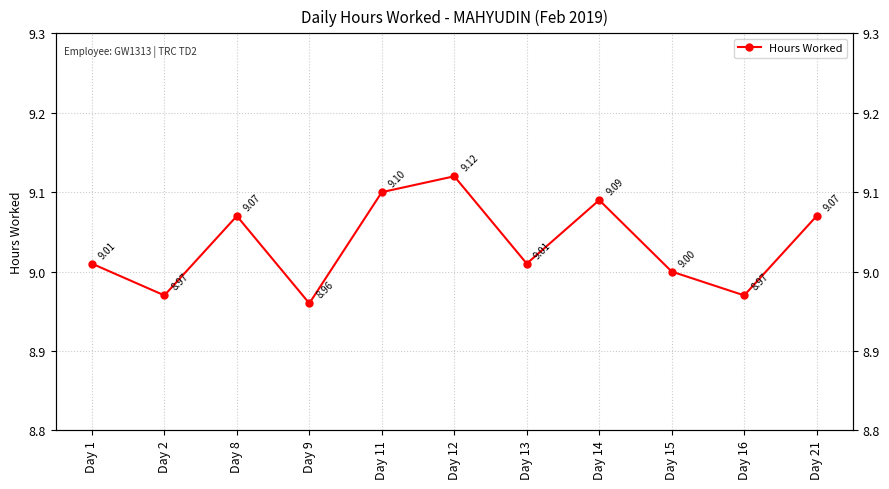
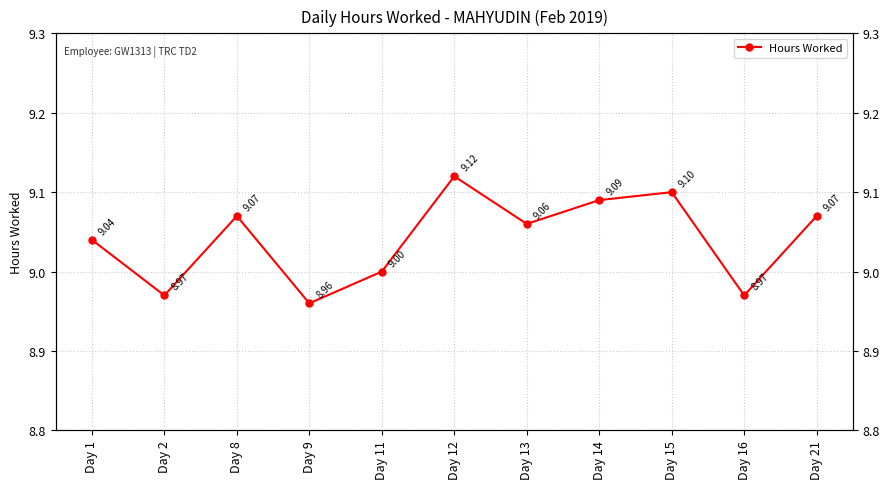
Day 1: 9.01 -> 9.04
Day 11: 9.10 -> 9.00
Day 13: 9.01 -> 9.06
Day 15: 9.00 -> 9.10
